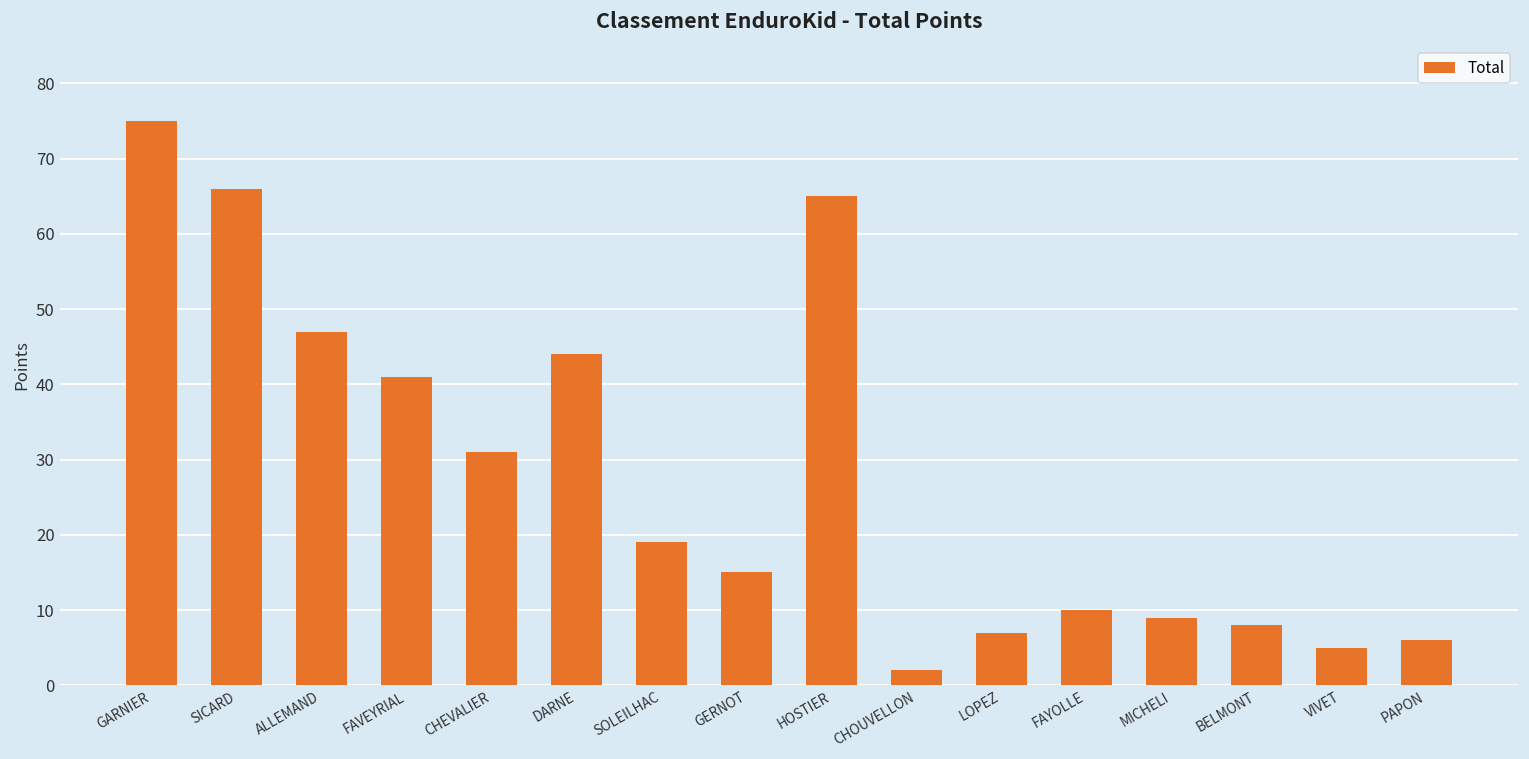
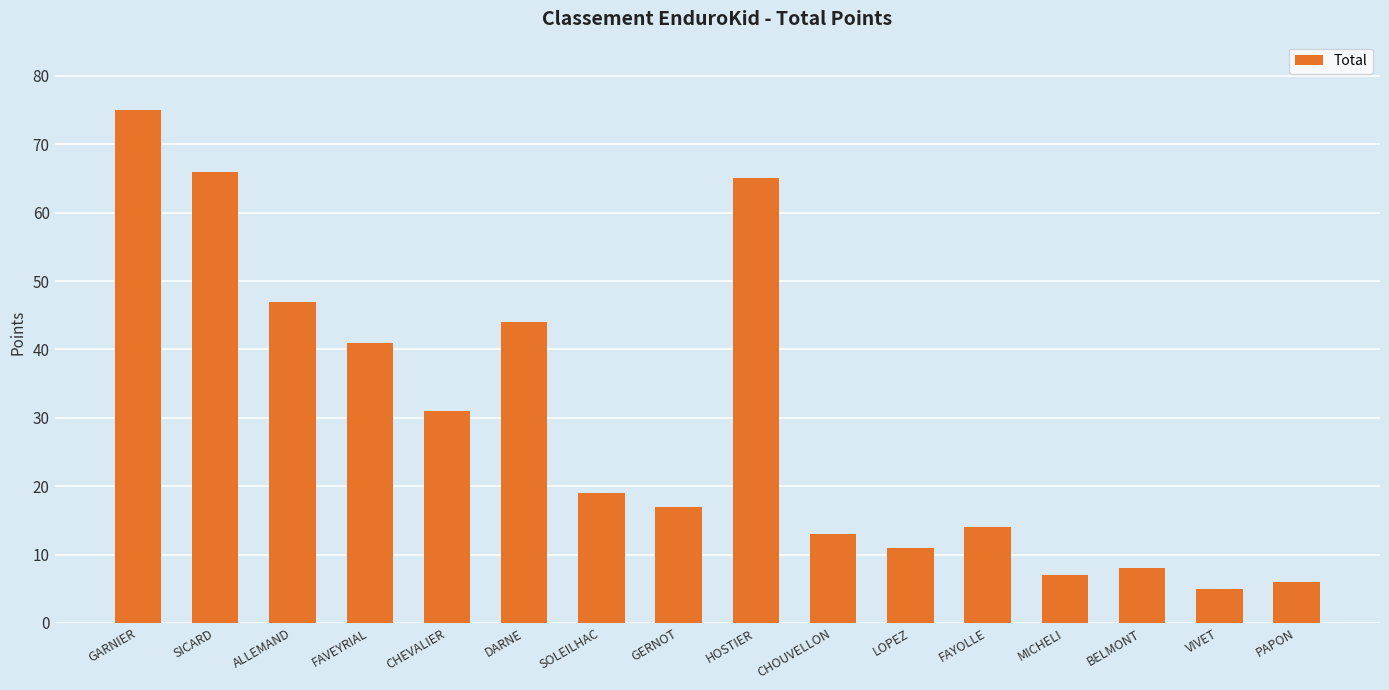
GERNOT: 15 -> 17
CHOUVELLON: 2 -> 13
LOPEZ: 7 -> 11
FAYOLLE: 10 -> 14
MICHELI: 9 -> 7
